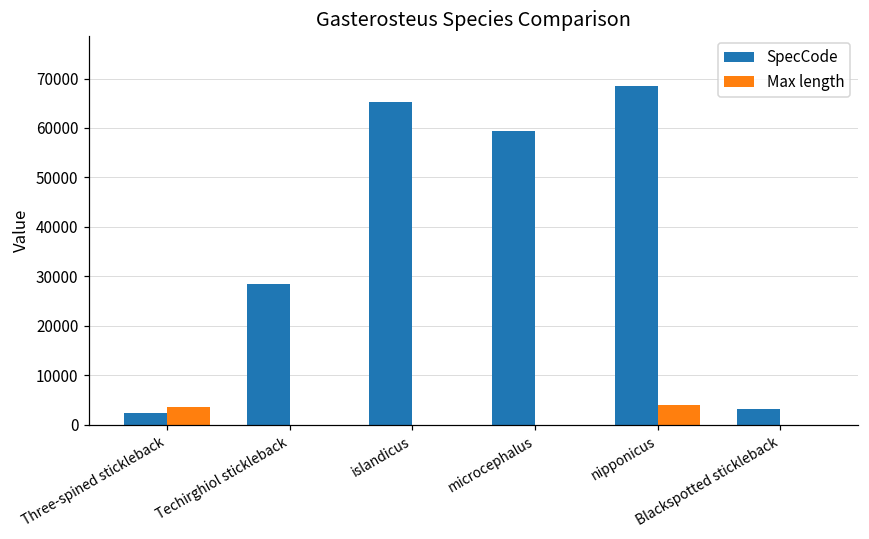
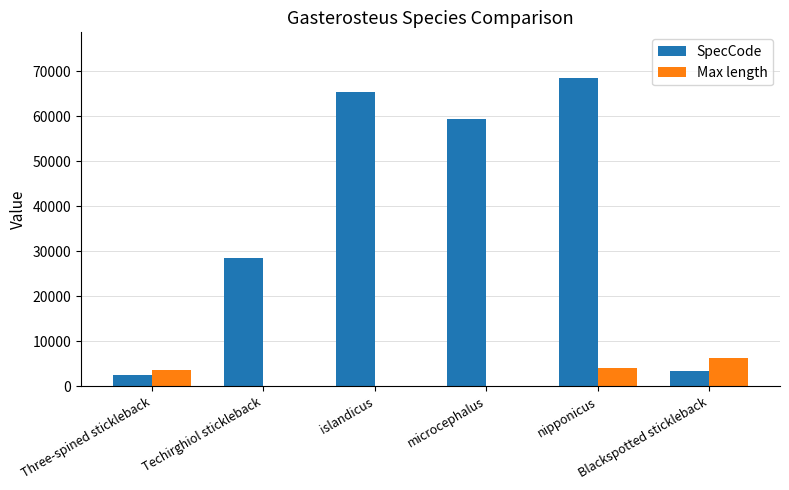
Max length, Blackspotted stickleback: 0 -> 6000
